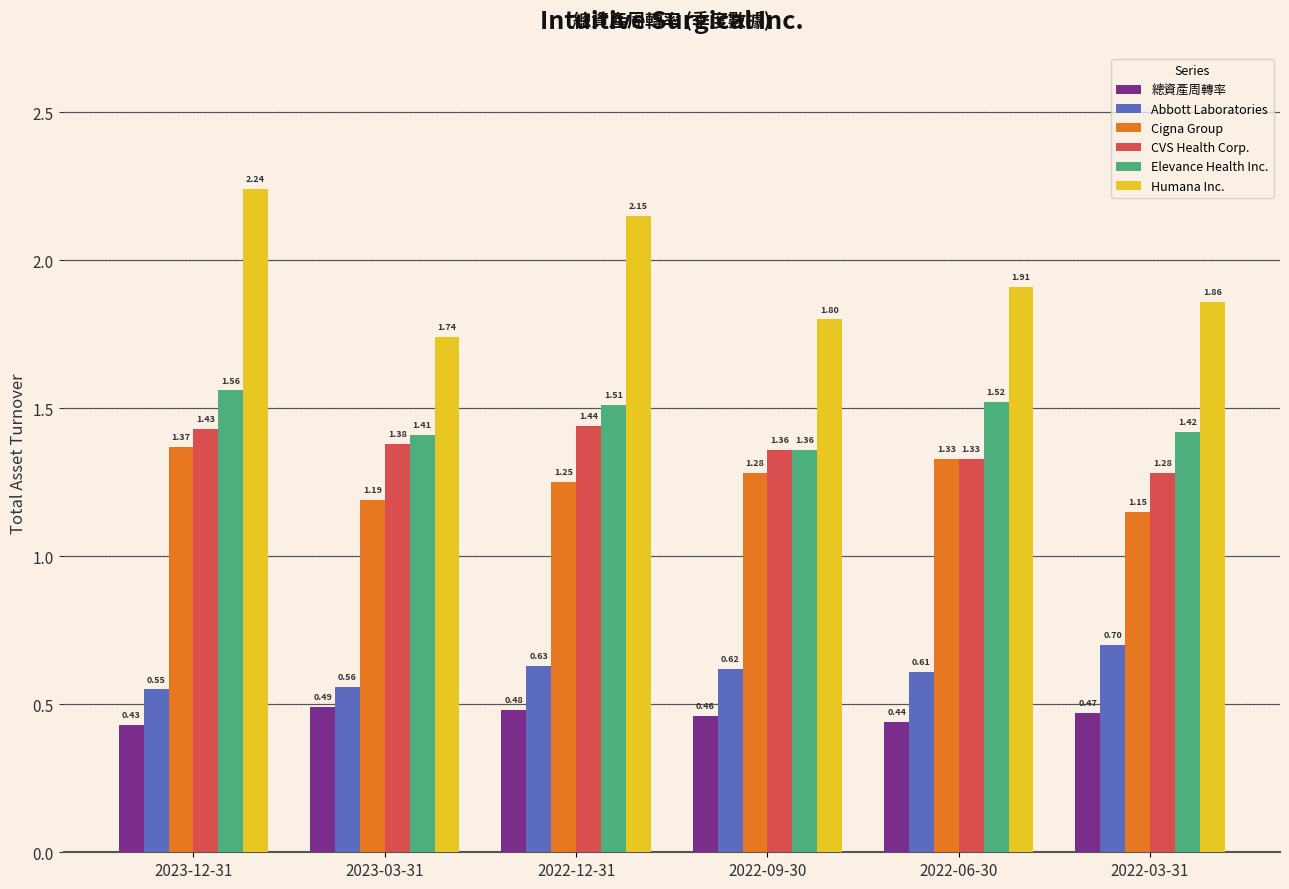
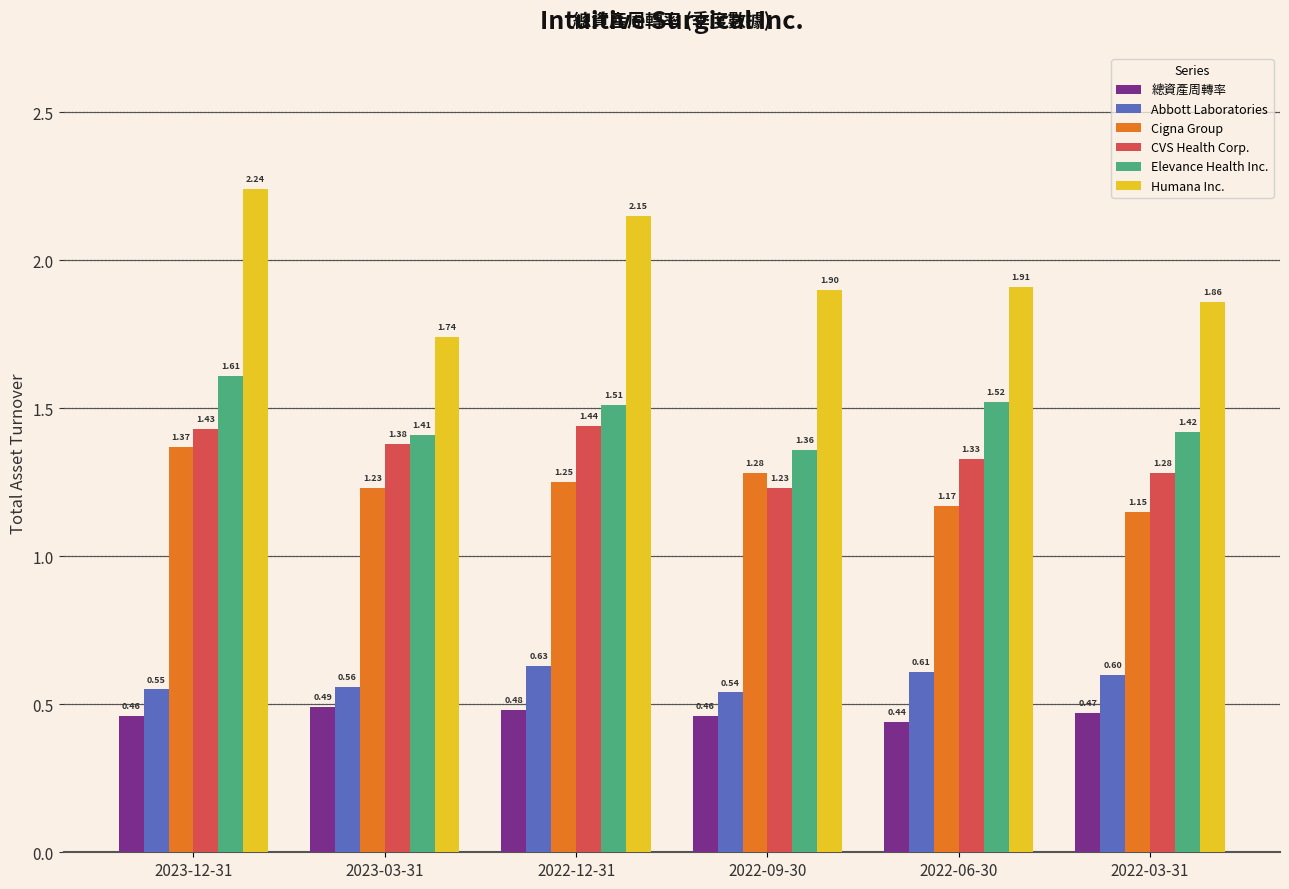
總資產周轉率, 2023-12-31: 0.43 -> 0.46
Elevance Health Inc., 2023-12-31: 1.56 -> 1.61
Cigna Group, 2023-03-31: 1.19 -> 1.23
Abbott Laboratories, 2022-09-30: 0.62 -> 0.54
CVS Health Corp., 2022-09-30: 1.36 -> 1.23
Humana Inc., 2022-09-30: 1.80 -> 1.90
Cigna Group, 2022-06-30: 1.33 -> 1.17
Abbott Laboratories, 2022-03-31: 0.70 -> 0.60
